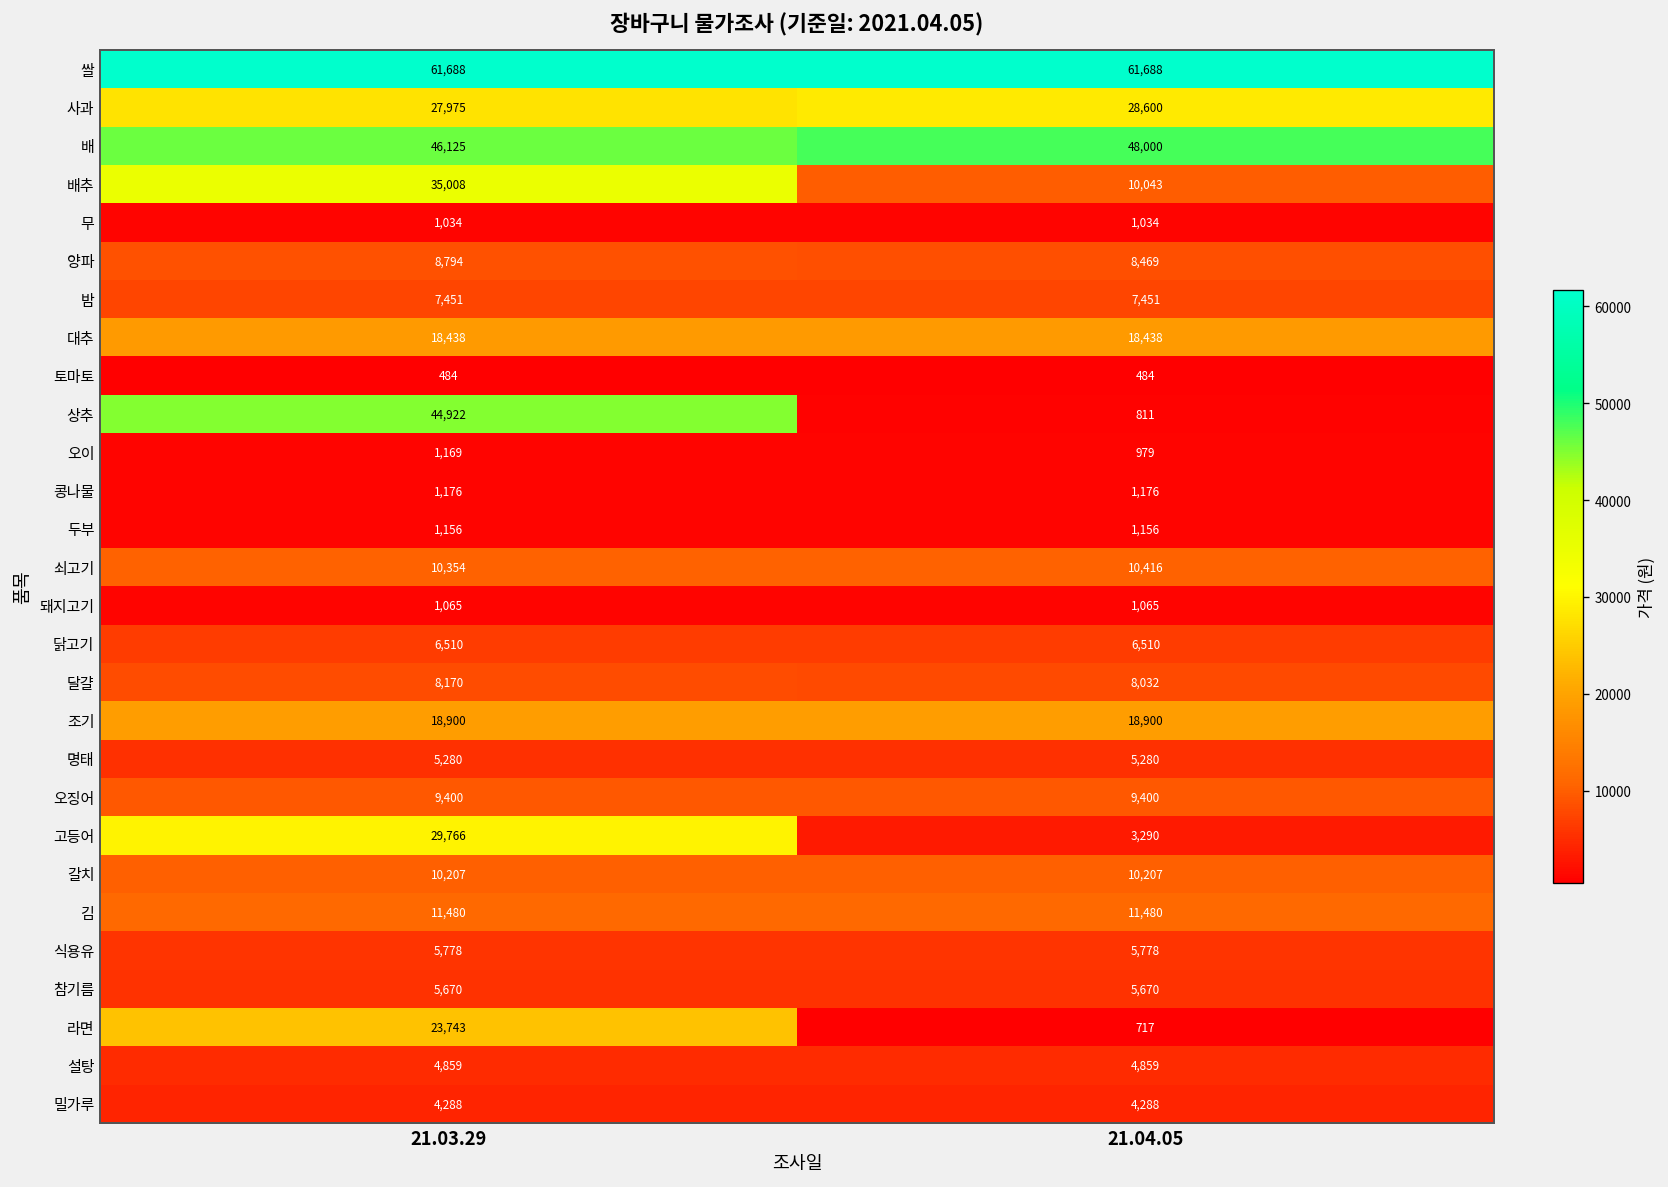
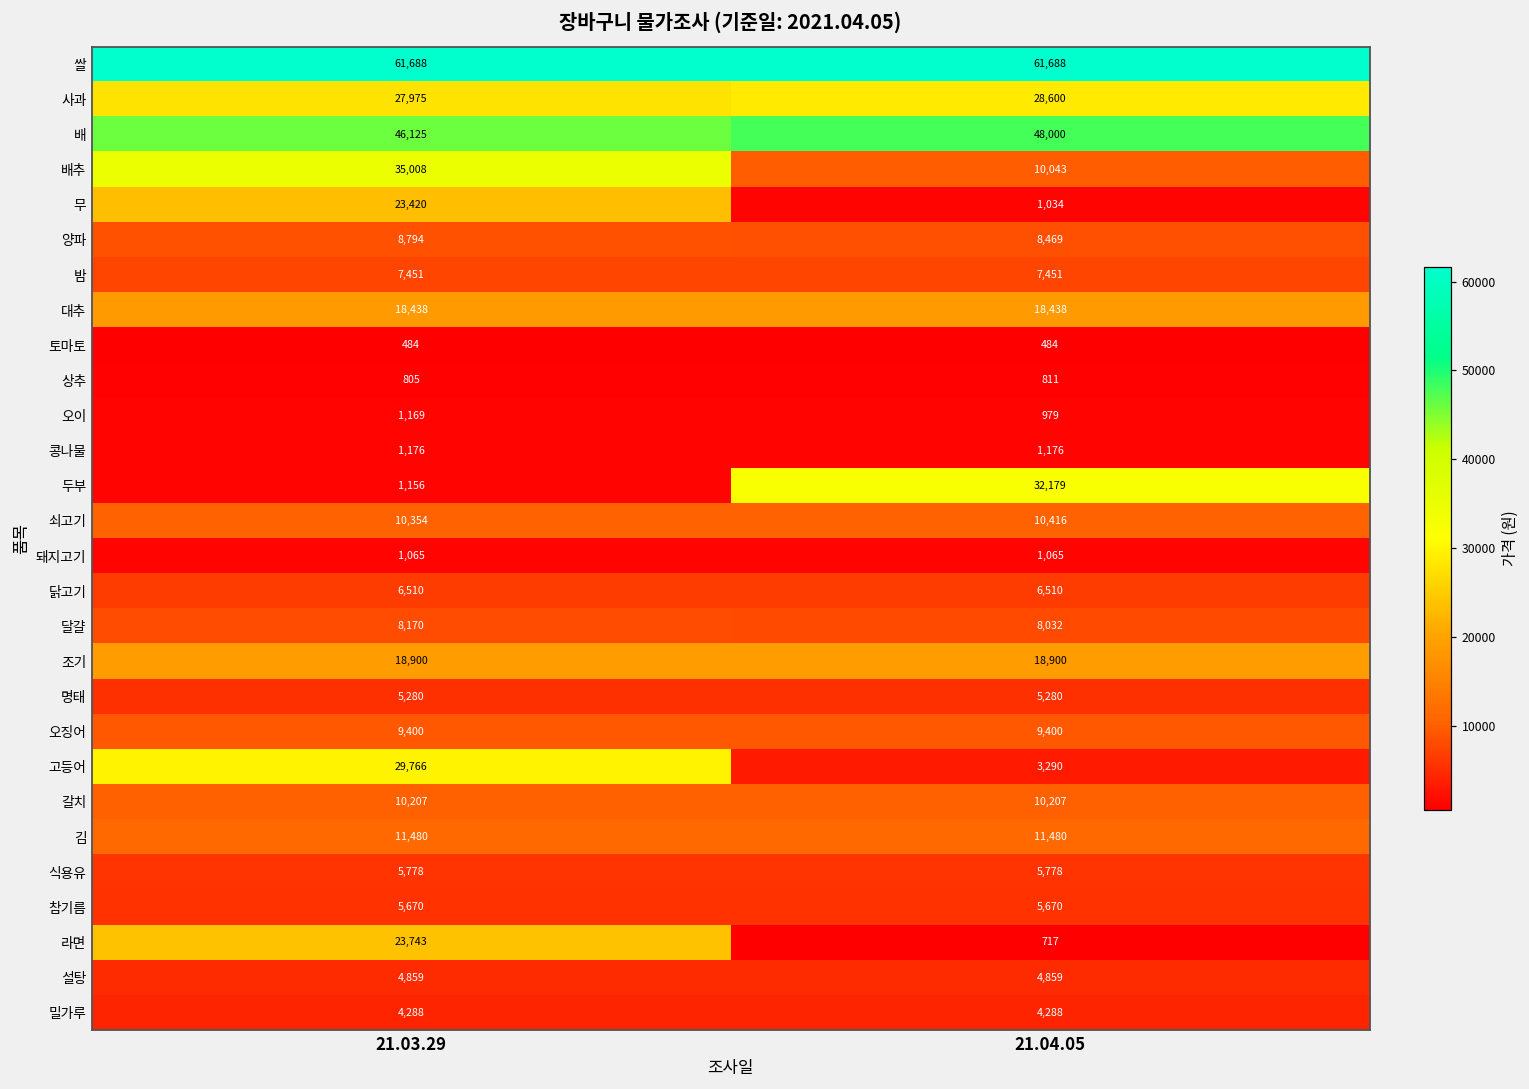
무, 21.03.29: 1,034 -> 23,420
상추, 21.03.29: 44,922 -> 805
두부, 21.04.05: 1,156 -> 32,179
